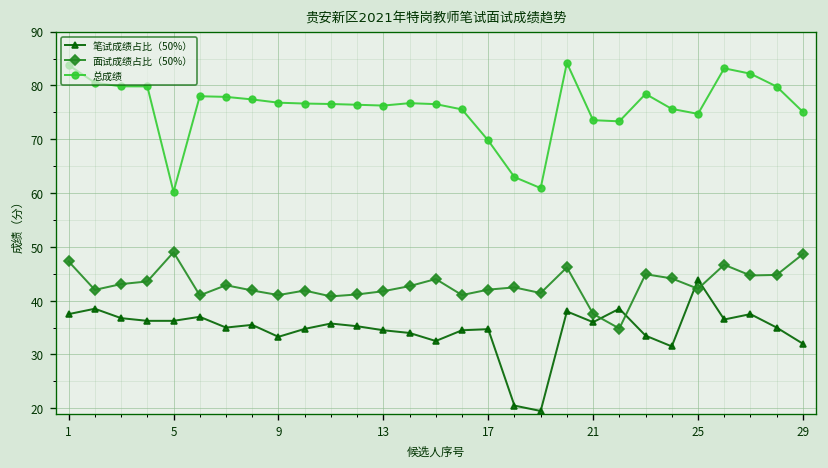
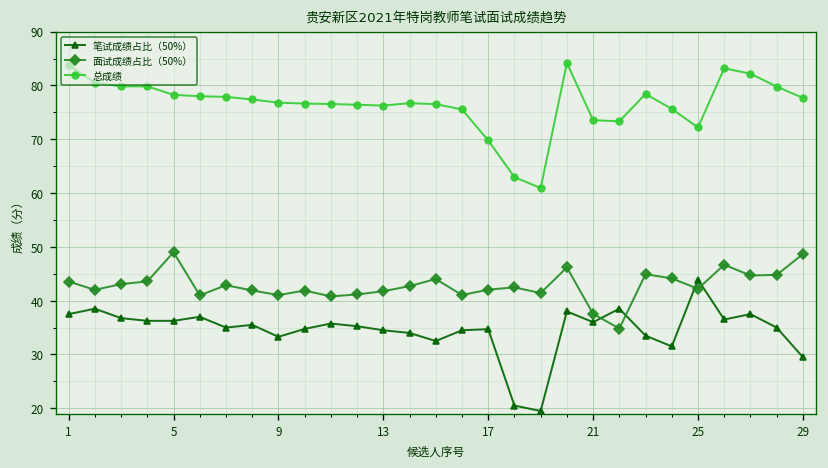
面试成绩占比（50%）, 1: 47 -> 44
总成绩, 5: 60 -> 78
总成绩, 25: 75 -> 72
笔试成绩占比（50%）, 29: 32 -> 30
总成绩, 29: 75 -> 78
